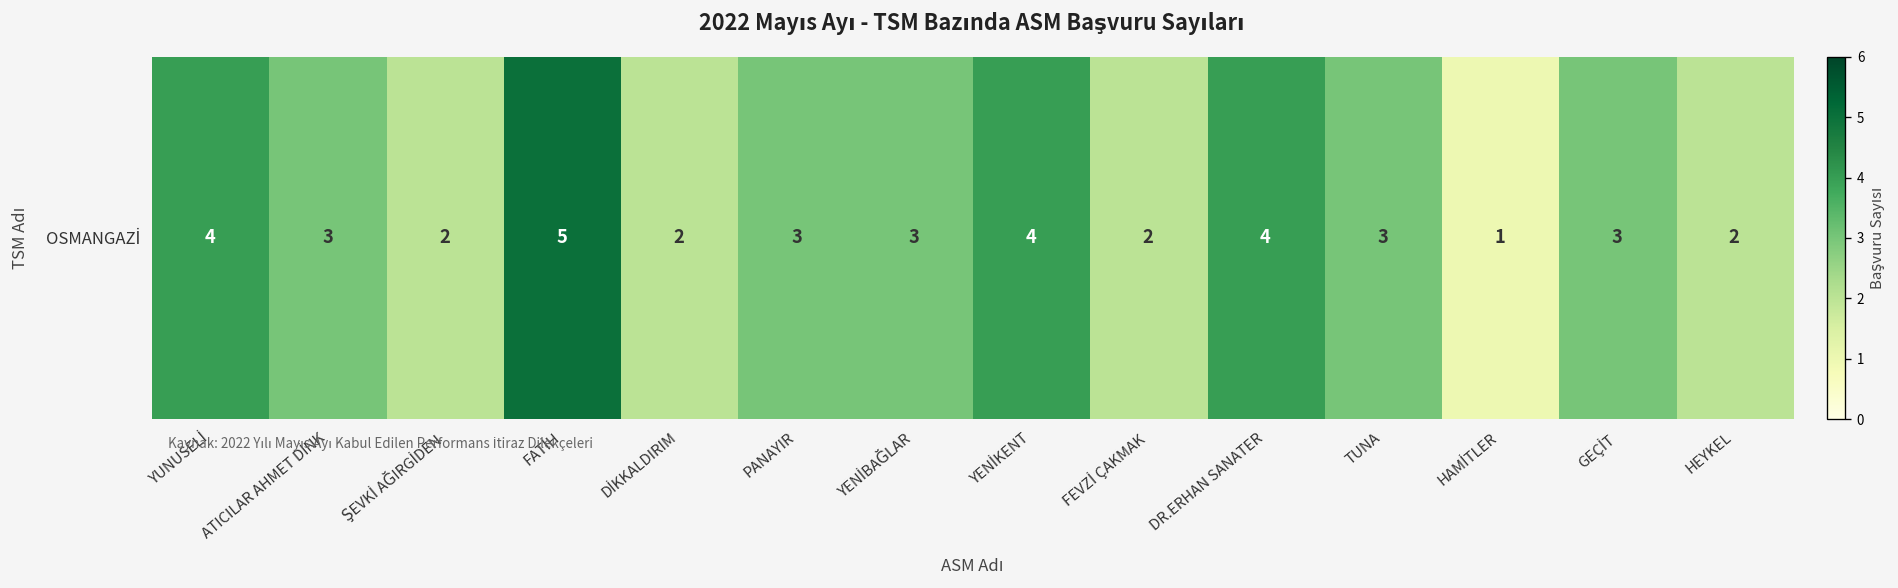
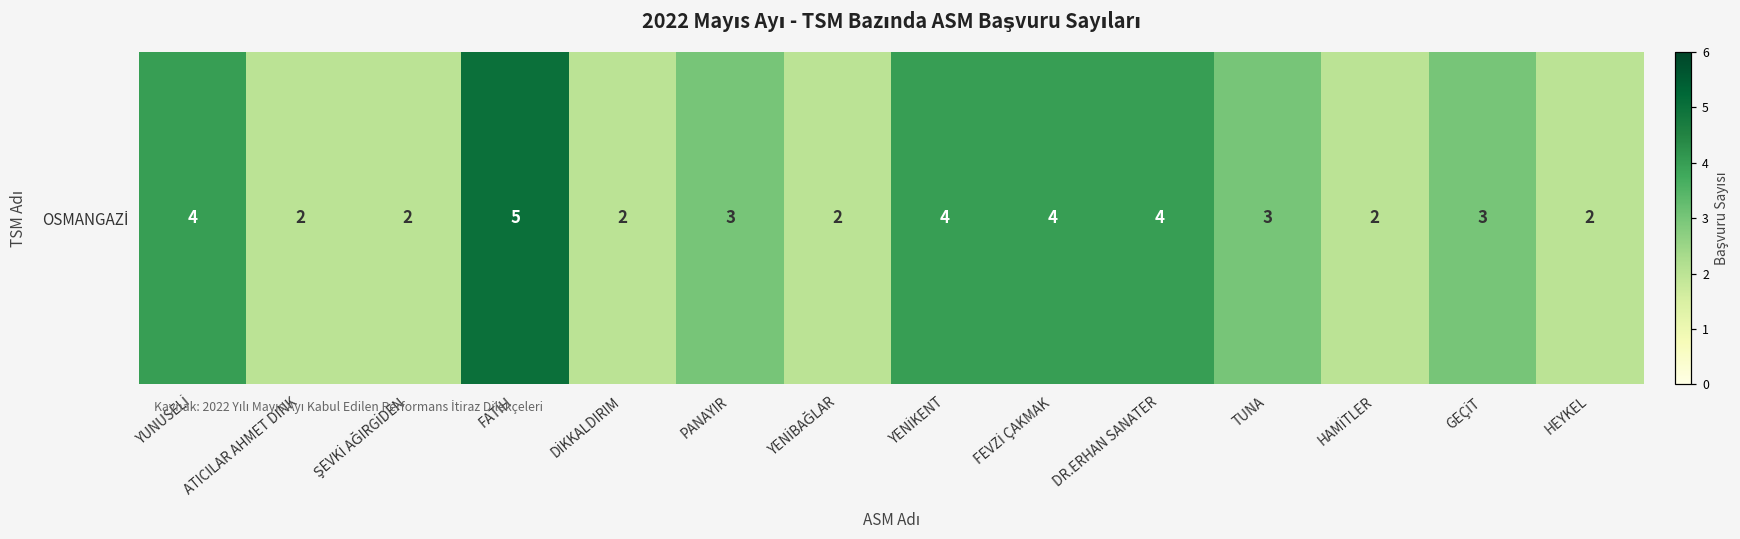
OSMANGAZİ, ATICILAR AHMET DİNK: 3 -> 2
OSMANGAZİ, YENİBAĞLAR: 3 -> 2
OSMANGAZİ, FEVZİ ÇAKMAK: 2 -> 4
OSMANGAZİ, HAMİTLER: 1 -> 2
